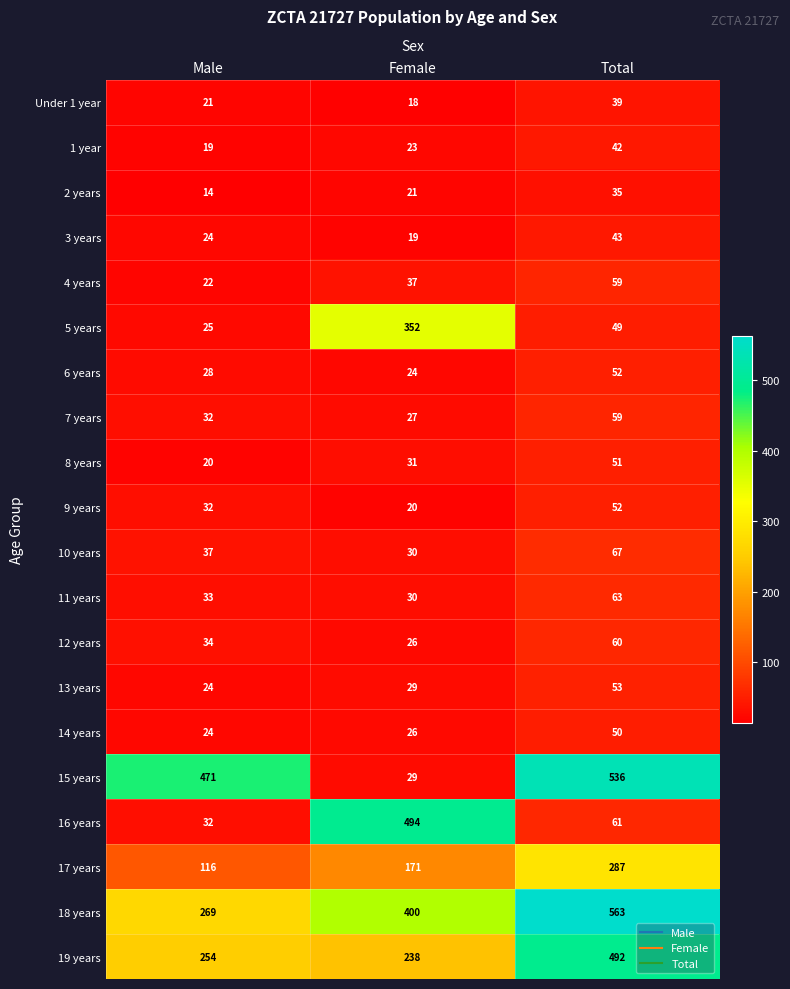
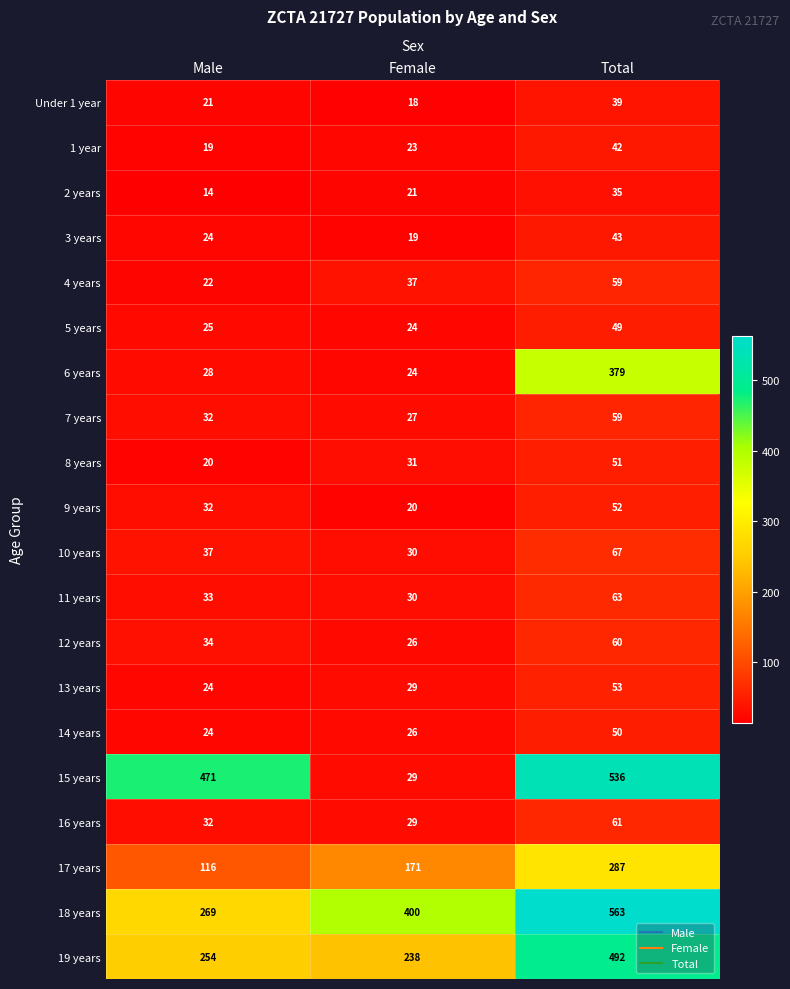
5 years, Female: 352 -> 24
6 years, Total: 52 -> 379
16 years, Female: 494 -> 29
